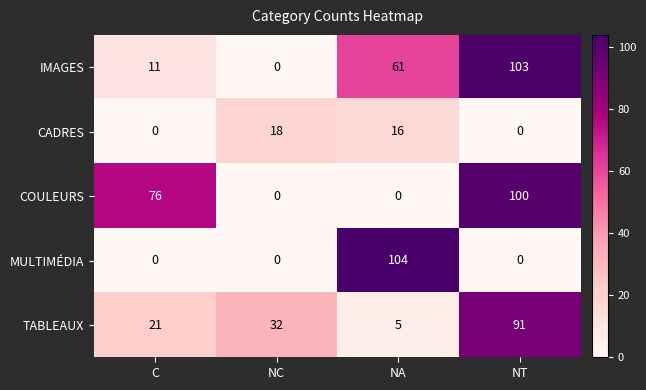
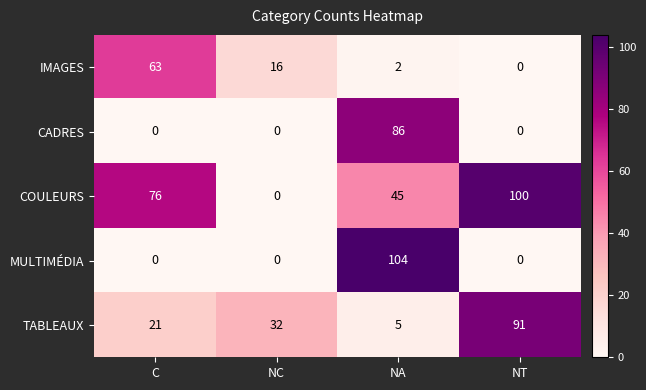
IMAGES, C: 11 -> 63
IMAGES, NC: 0 -> 16
IMAGES, NA: 61 -> 2
IMAGES, NT: 103 -> 0
CADRES, NC: 18 -> 0
CADRES, NA: 16 -> 86
COULEURS, NA: 0 -> 45
